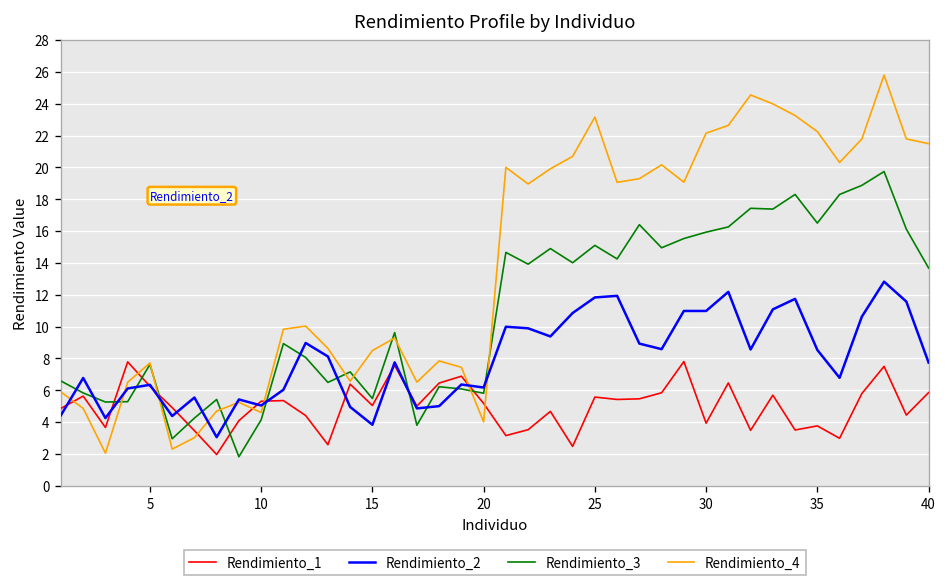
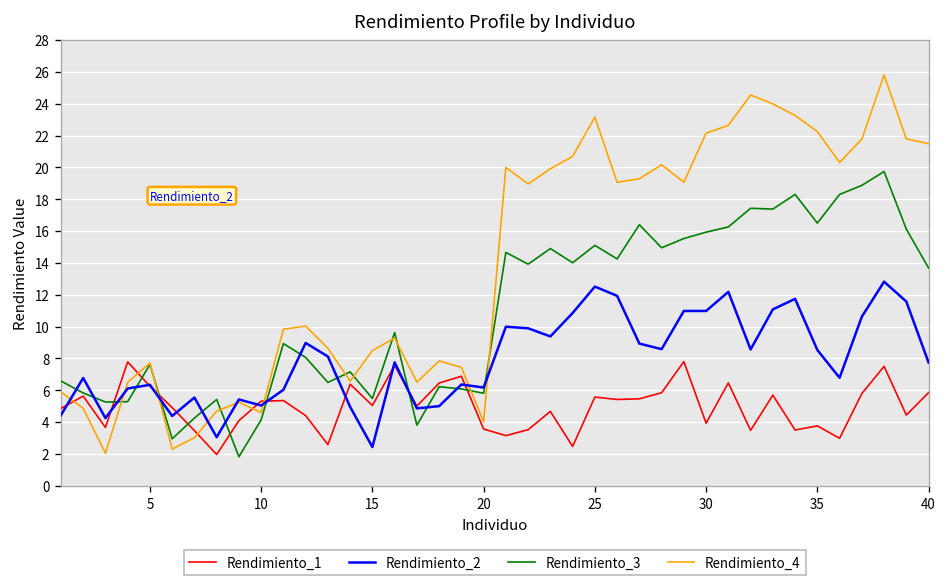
Rendimiento_2, 15: 3.8 -> 2.4
Rendimiento_1, 20: 5.2 -> 3.6
Rendimiento_2, 25: 11.8 -> 12.5
